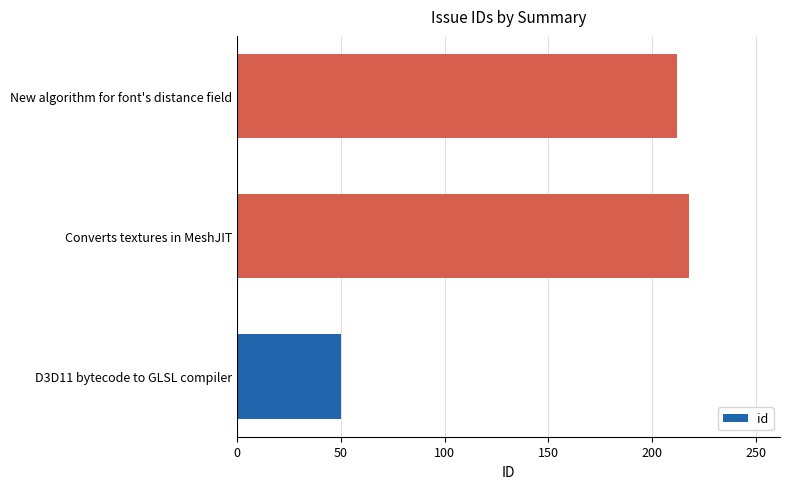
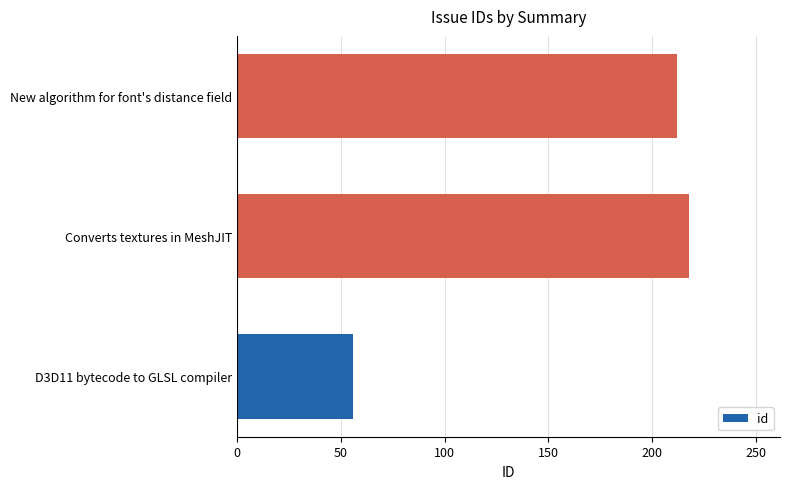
D3D11 bytecode to GLSL compiler: 50 -> 56
